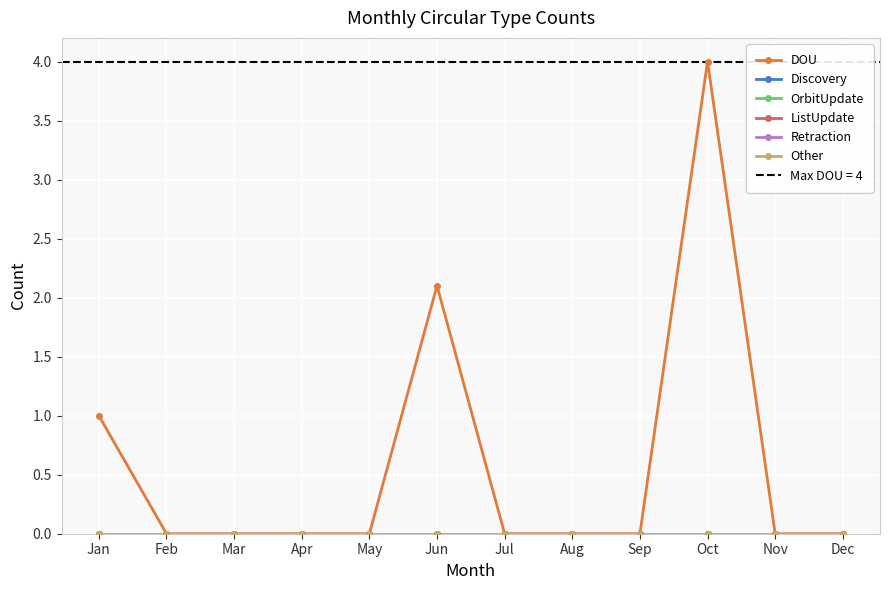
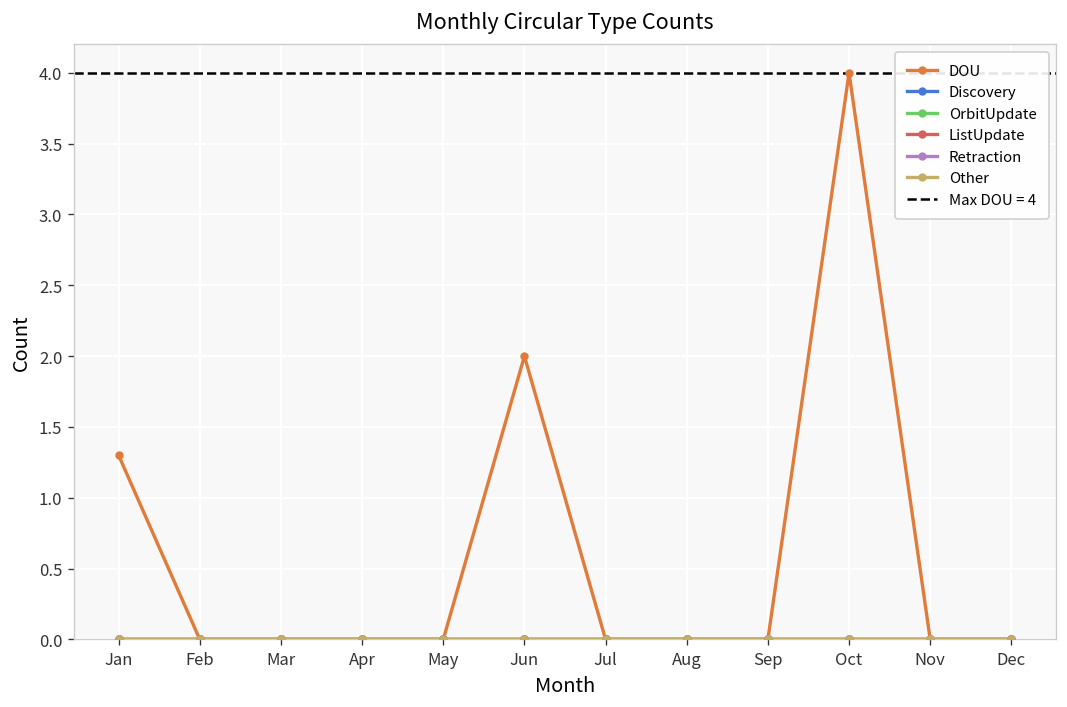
DOU, Jan: 1.0 -> 1.3
DOU, Jun: 2.1 -> 2.0
